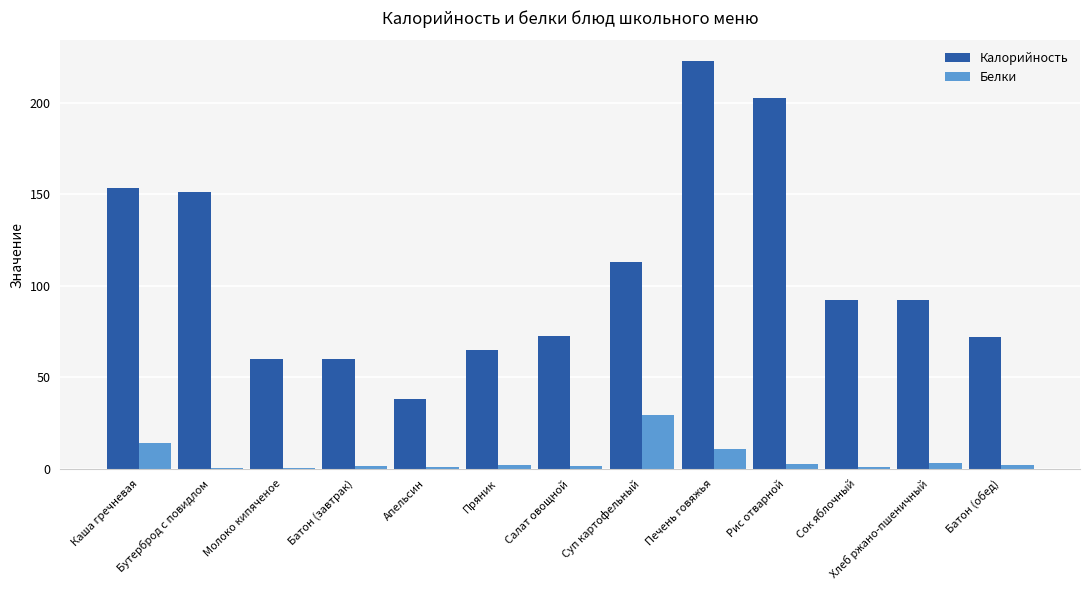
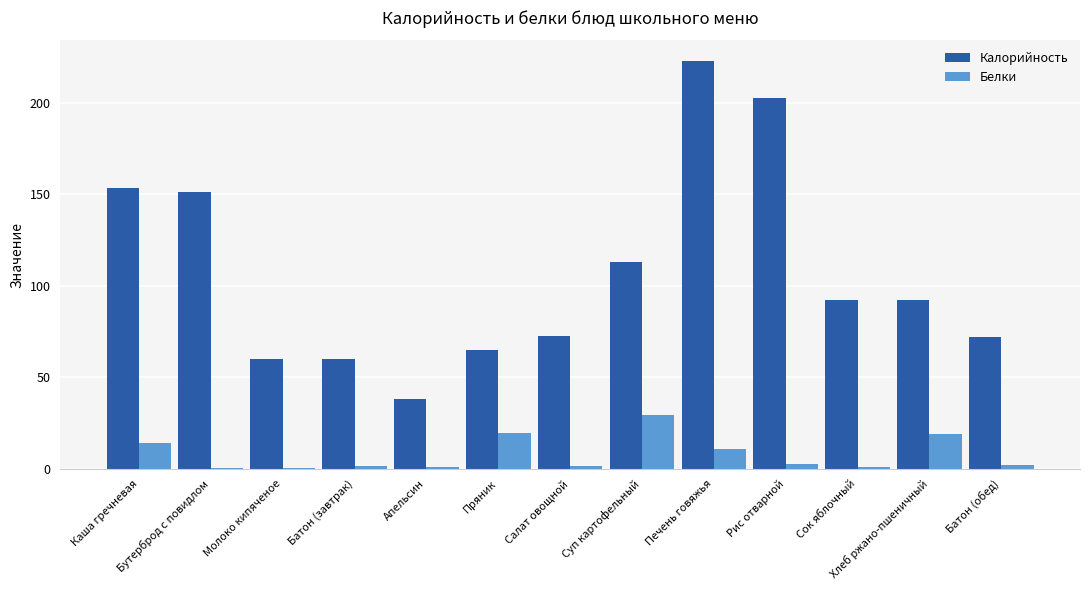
Белки, Пряник: 2 -> 19
Белки, Хлеб ржано-пшеничный: 3 -> 19
